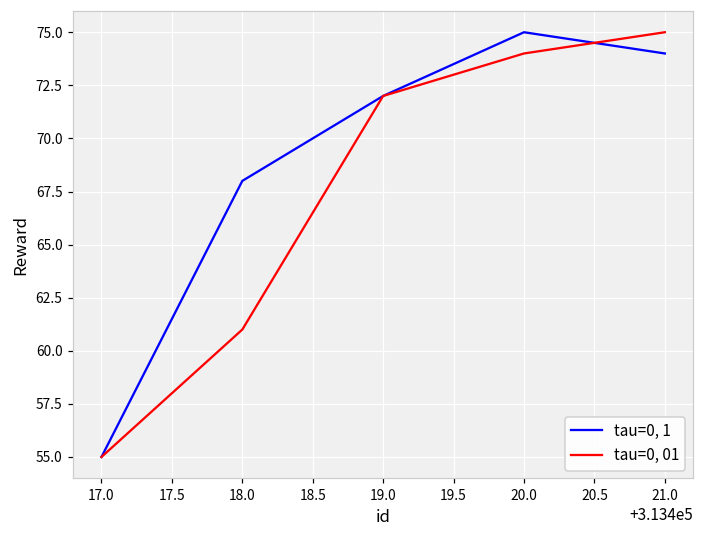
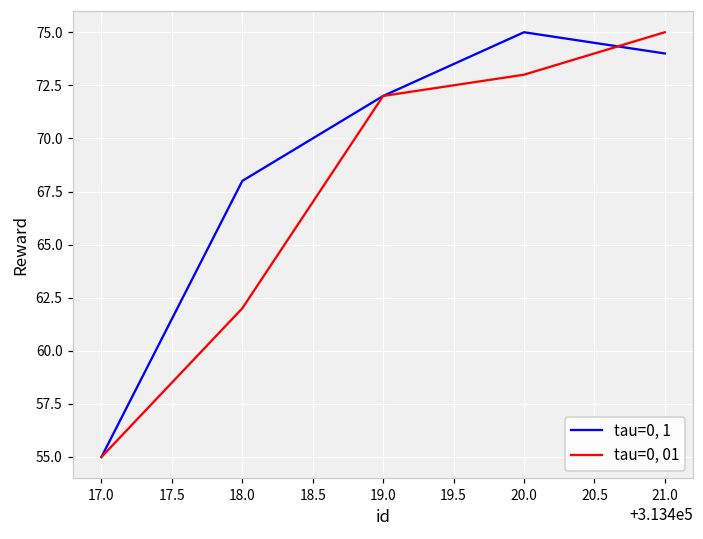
tau=0, 01, 18.0: 61 -> 62
tau=0, 01, 20.0: 74 -> 73
